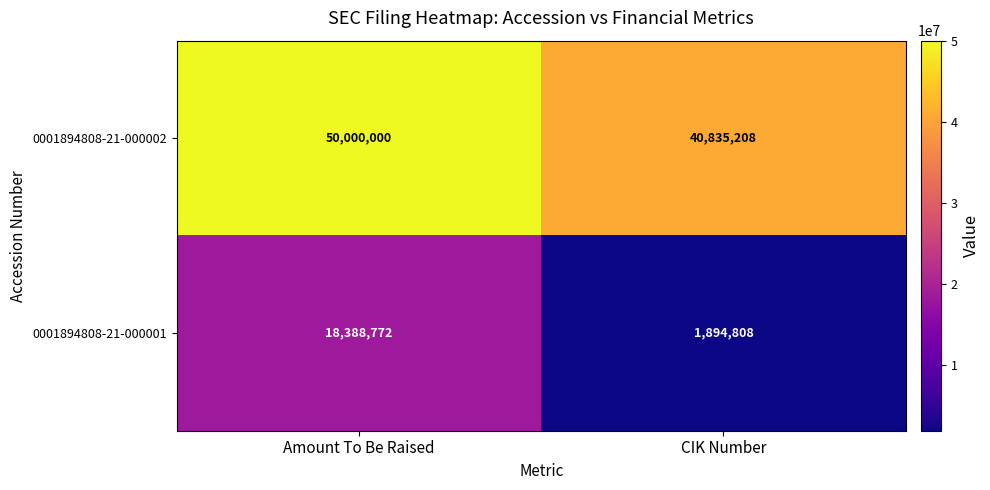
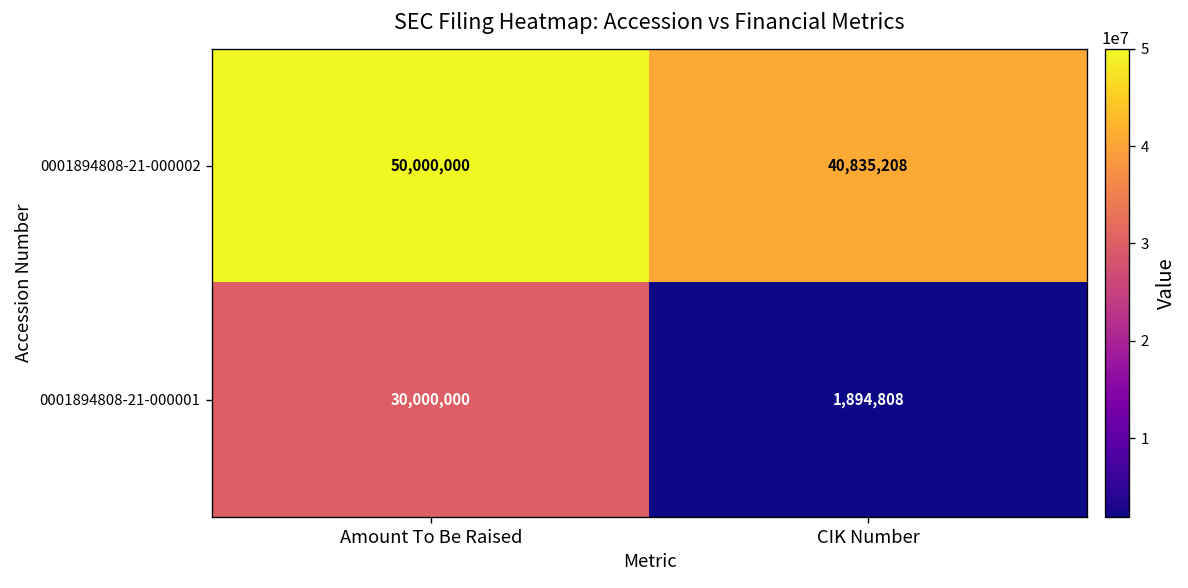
0001894808-21-000001, Amount To Be Raised: 18,388,772 -> 30,000,000
